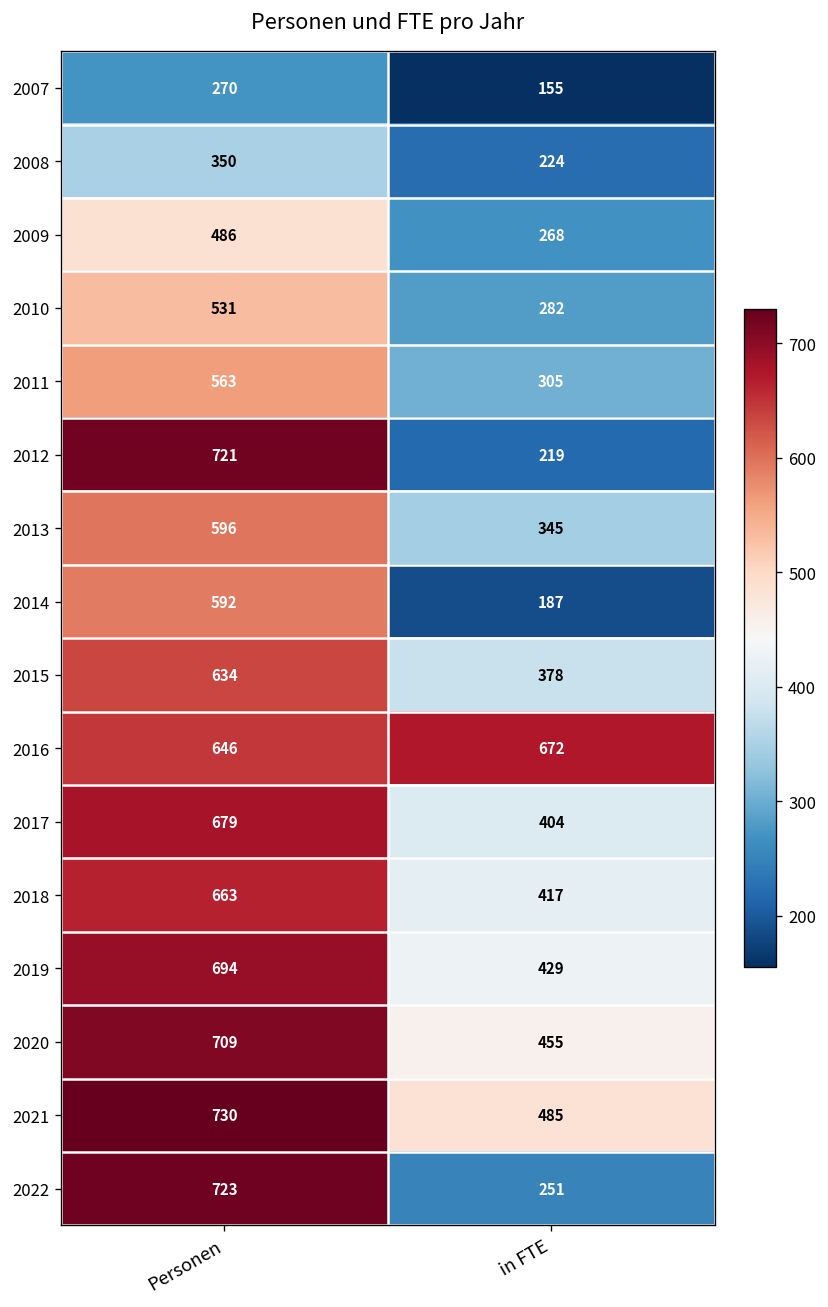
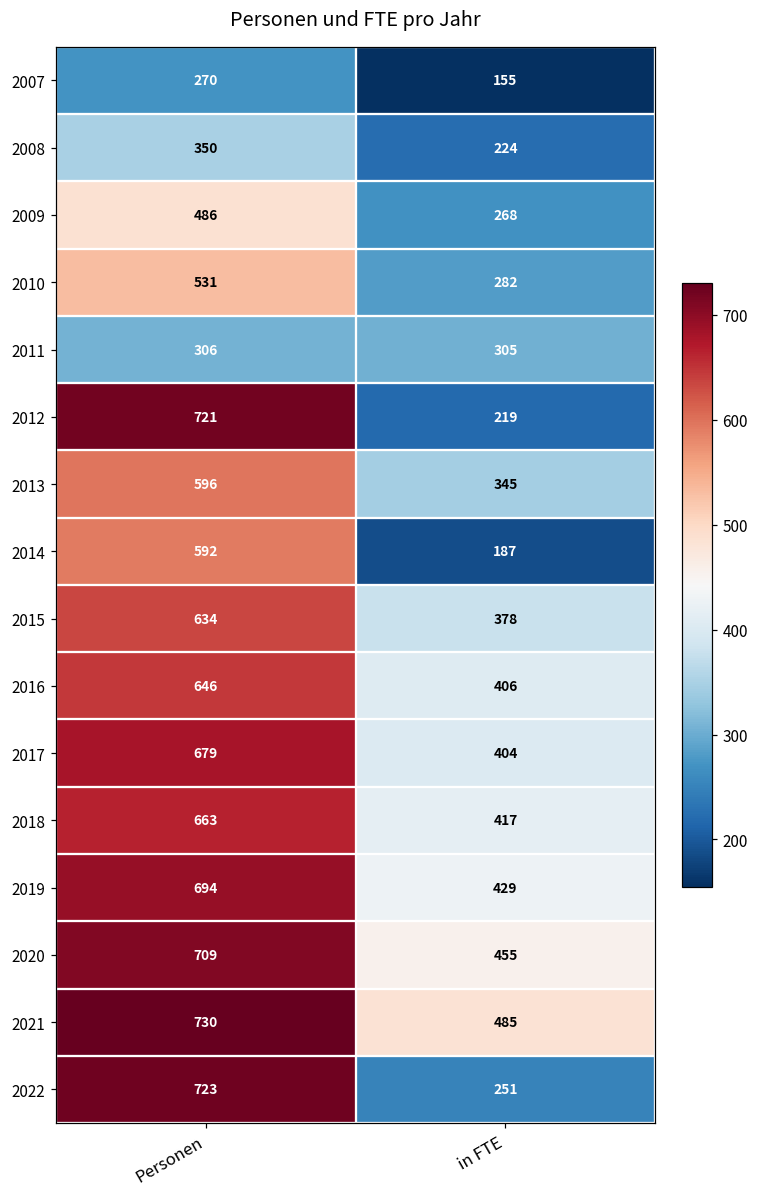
2011, Personen: 563 -> 306
2016, in FTE: 672 -> 406
